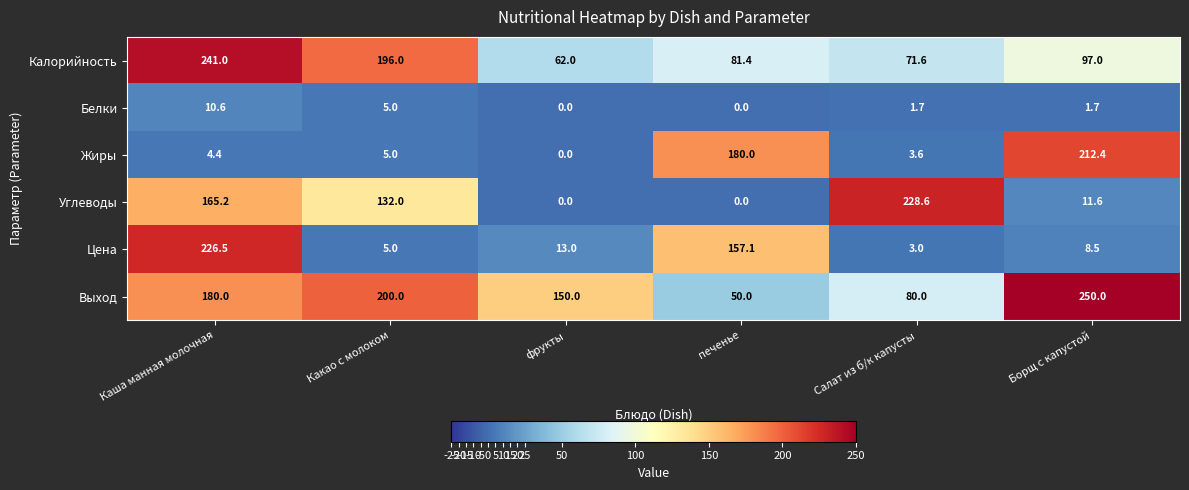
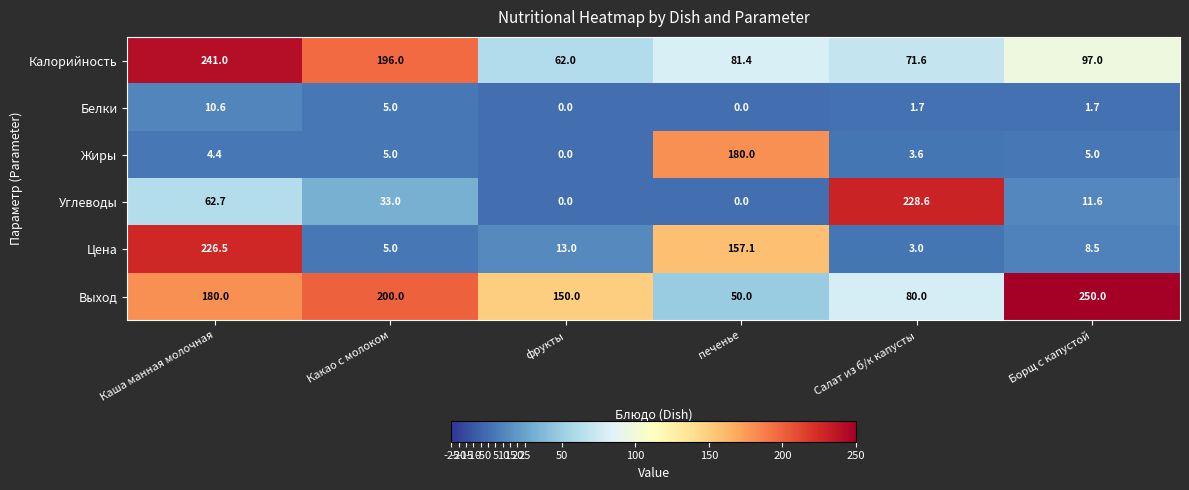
Жиры, Борщ с капустой: 212.4 -> 5.0
Углеводы, Каша манная молочная: 165.2 -> 62.7
Углеводы, Какао с молоком: 132.0 -> 33.0
